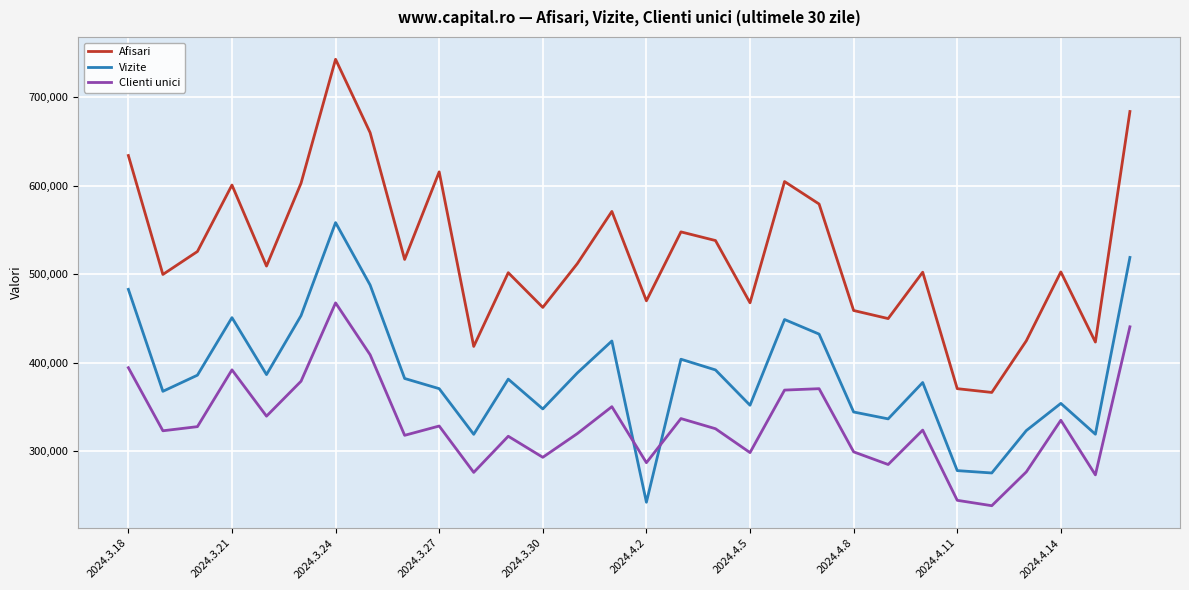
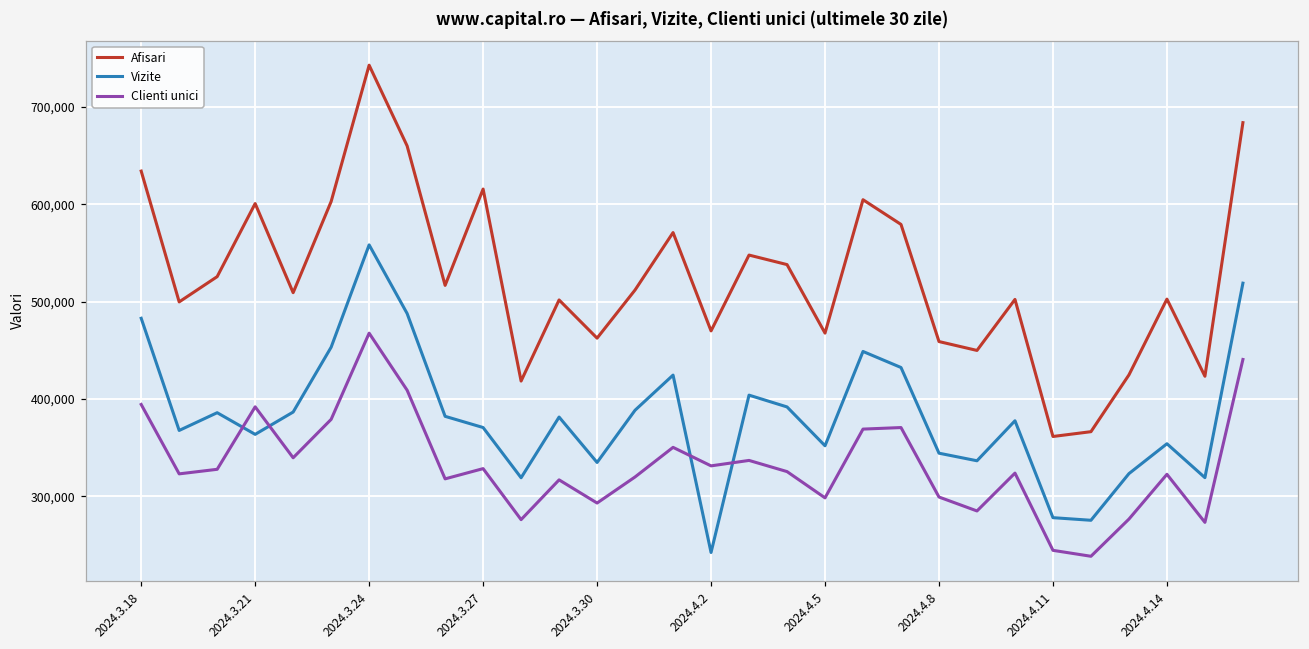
Vizite, 2024.3.21: 450,000 -> 360,000
Vizite, 2024.3.30: 350,000 -> 330,000
Clienti unici, 2024.4.2: 290,000 -> 330,000
Afisari, 2024.4.11: 370,000 -> 360,000
Clienti unici, 2024.4.14: 330,000 -> 320,000
